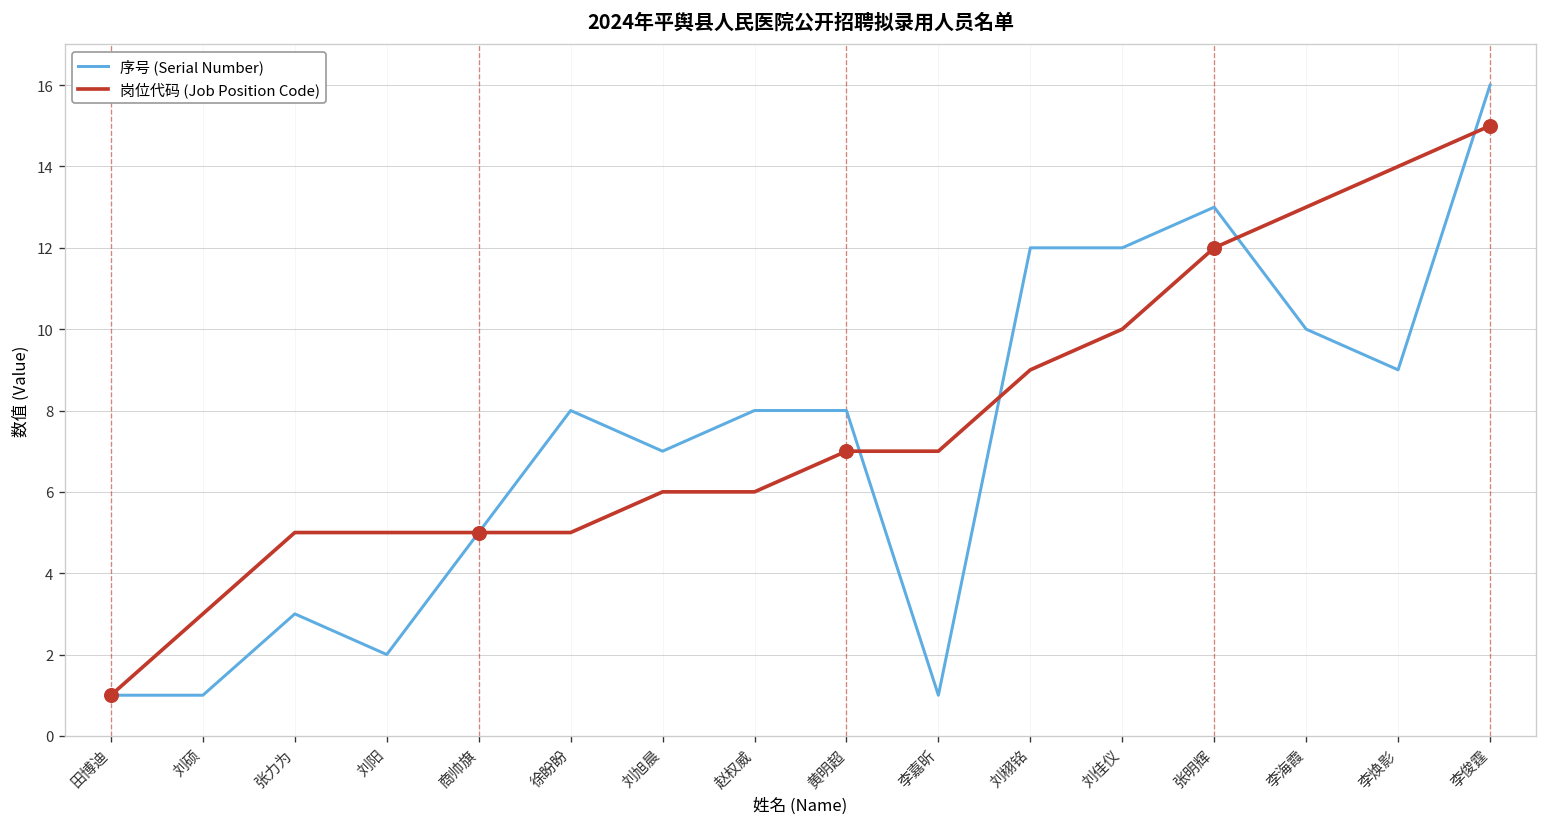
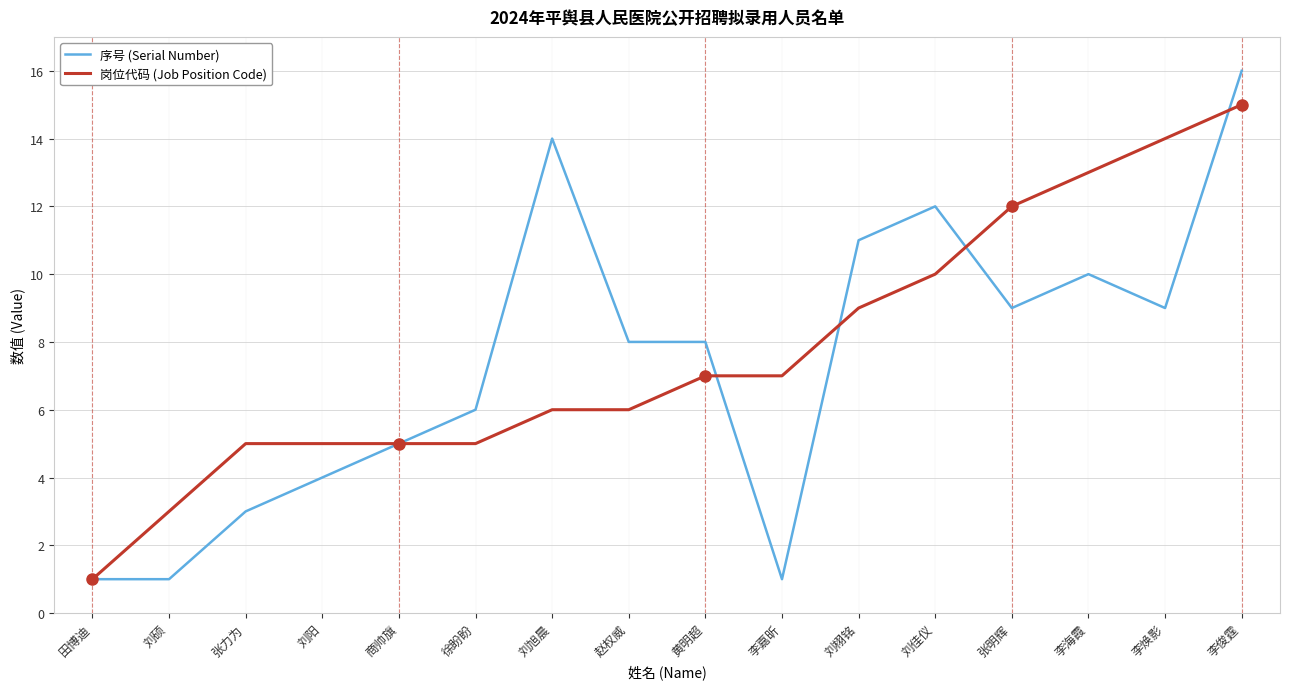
序号 (Serial Number), 刘阳: 2 -> 4
序号 (Serial Number), 徐盼盼: 8 -> 6
序号 (Serial Number), 刘旭晨: 7 -> 14
序号 (Serial Number), 刘栩铭: 12 -> 11
序号 (Serial Number), 张明辉: 13 -> 9
